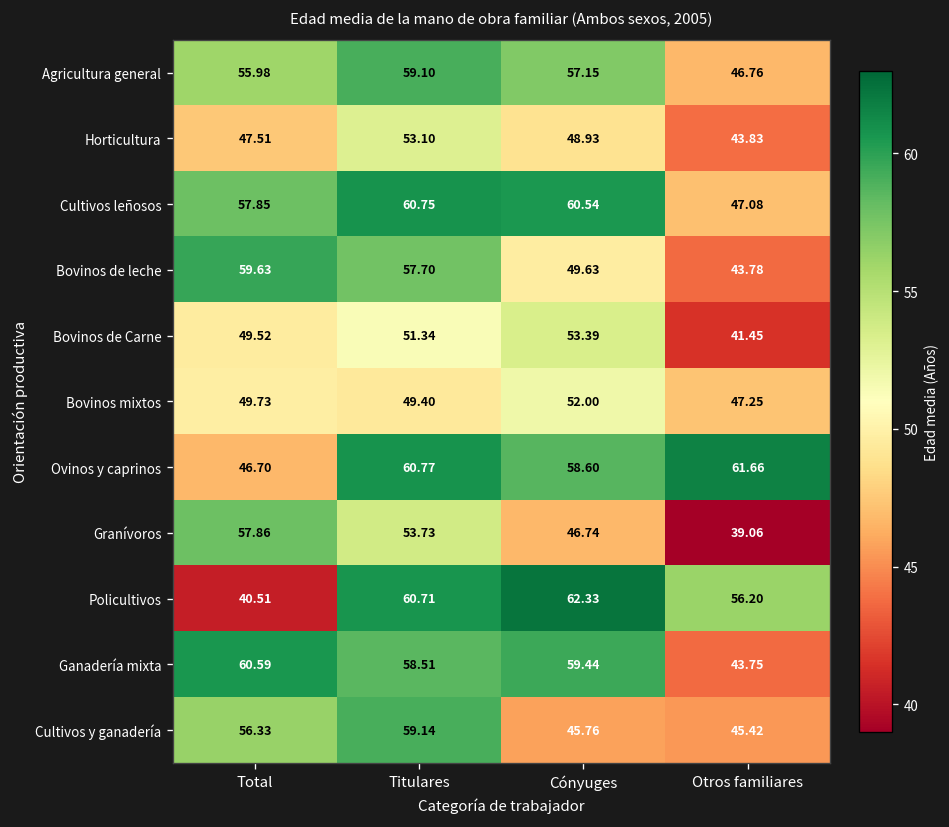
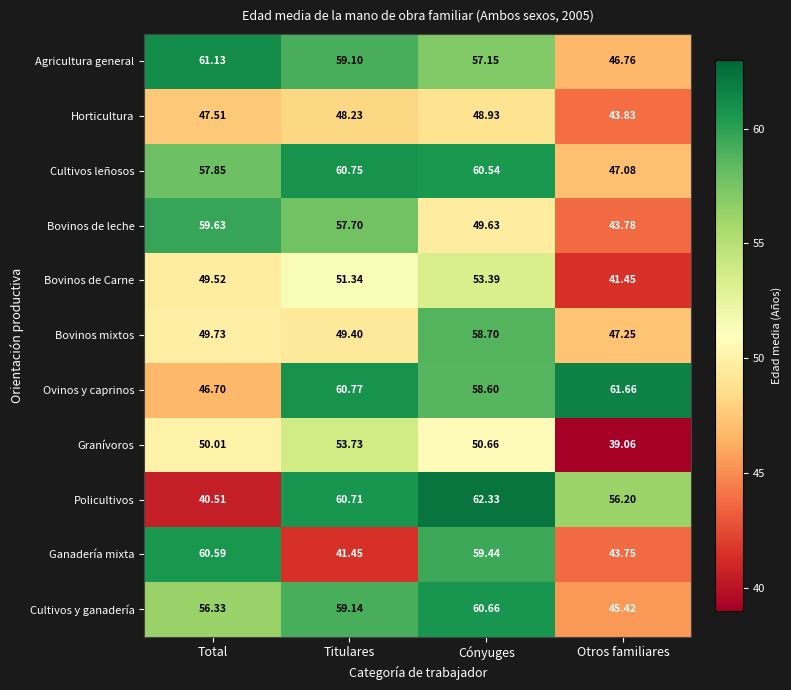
Agricultura general, Total: 55.98 -> 61.13
Horticultura, Titulares: 53.10 -> 48.23
Bovinos mixtos, Cónyuges: 52.00 -> 58.70
Granívoros, Total: 57.86 -> 50.01
Granívoros, Cónyuges: 46.74 -> 50.66
Ganadería mixta, Titulares: 58.51 -> 41.45
Cultivos y ganadería, Cónyuges: 45.76 -> 60.66
